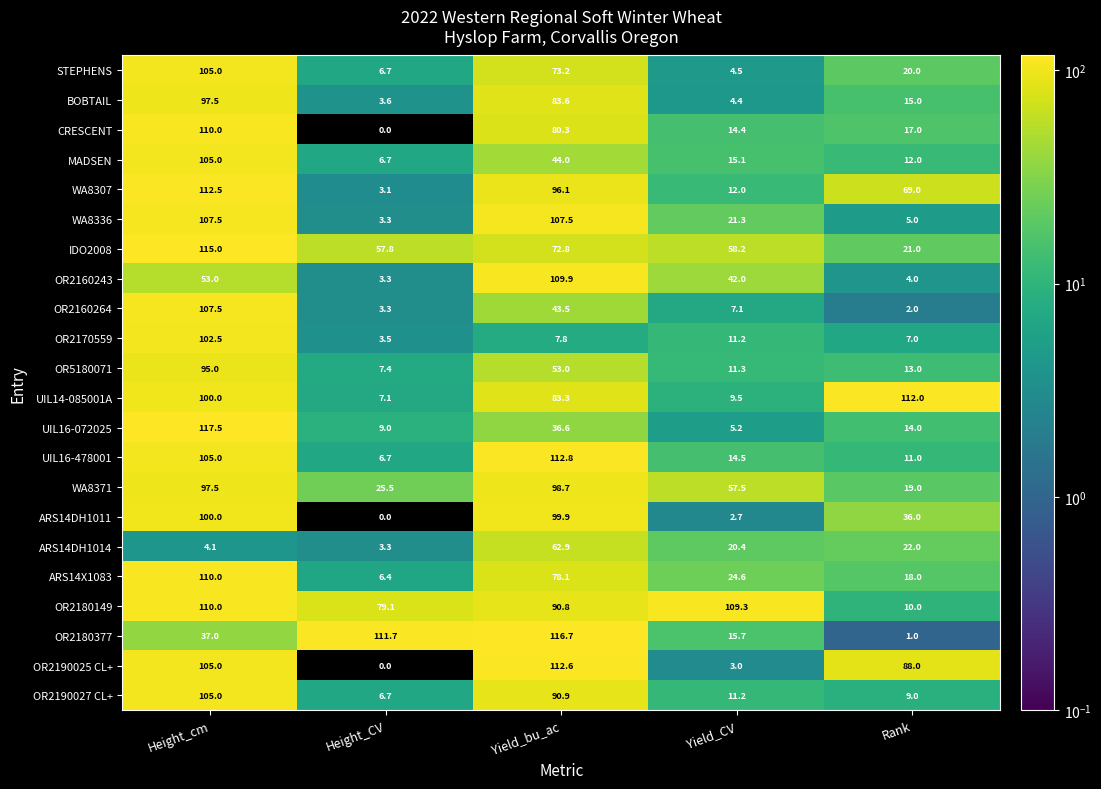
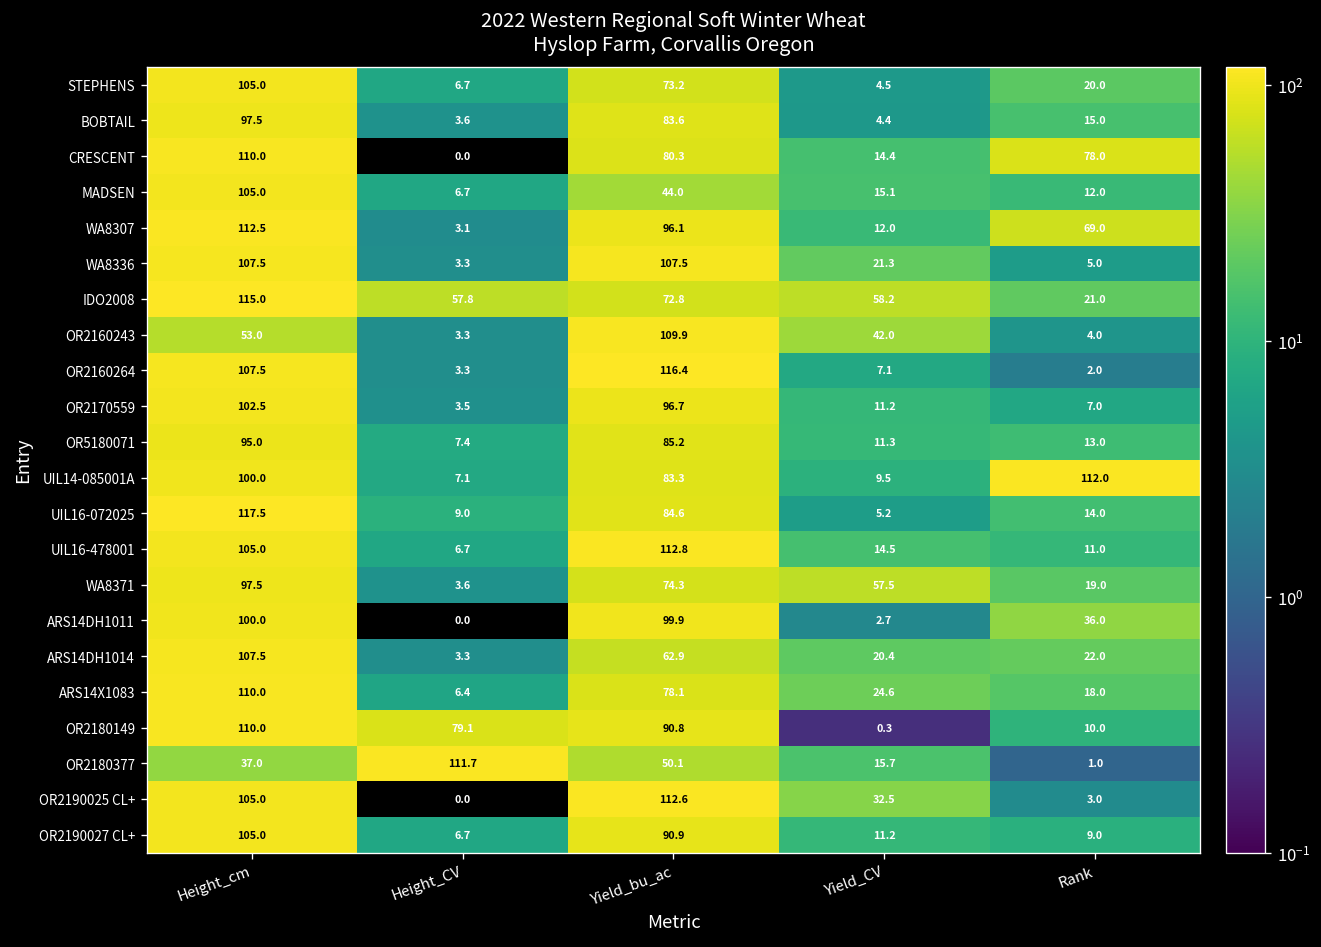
CRESCENT, Rank: 17.0 -> 78.0
OR2160264, Yield_bu_ac: 43.5 -> 116.4
OR2170559, Yield_bu_ac: 7.8 -> 96.7
OR5180071, Yield_bu_ac: 53.0 -> 85.2
UIL16-072025, Yield_bu_ac: 36.6 -> 84.6
WA8371, Height_CV: 25.5 -> 3.6
WA8371, Yield_bu_ac: 98.7 -> 74.3
ARS14DH1014, Height_cm: 4.1 -> 107.5
OR2180149, Yield_CV: 109.3 -> 0.3
OR2180377, Yield_bu_ac: 116.7 -> 50.1
OR2190025 CL+, Yield_CV: 3.0 -> 32.5
OR2190025 CL+, Rank: 88.0 -> 3.0
